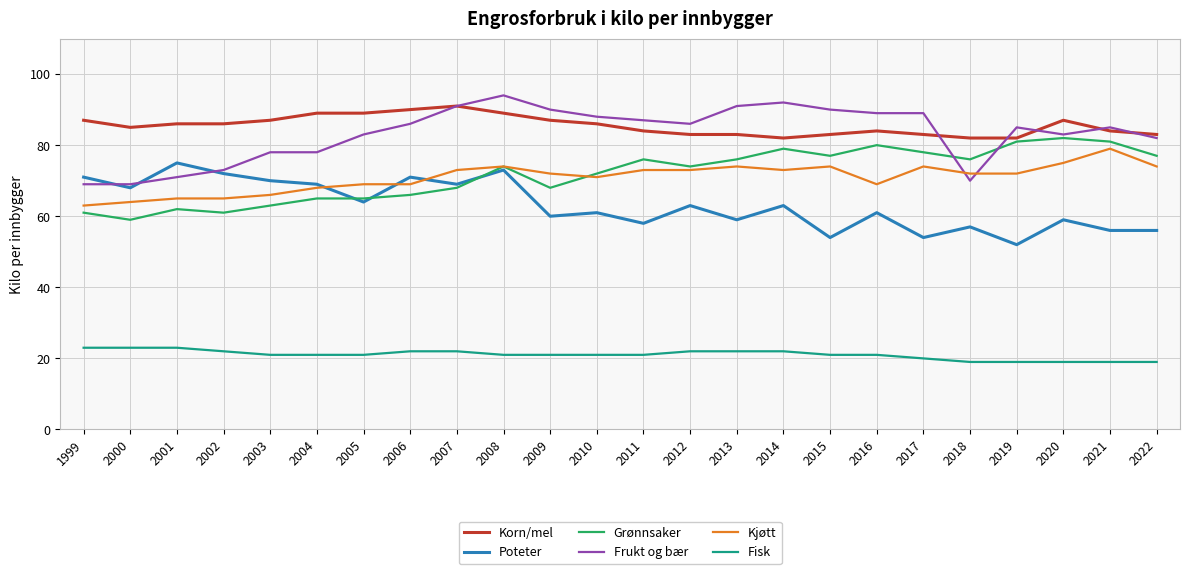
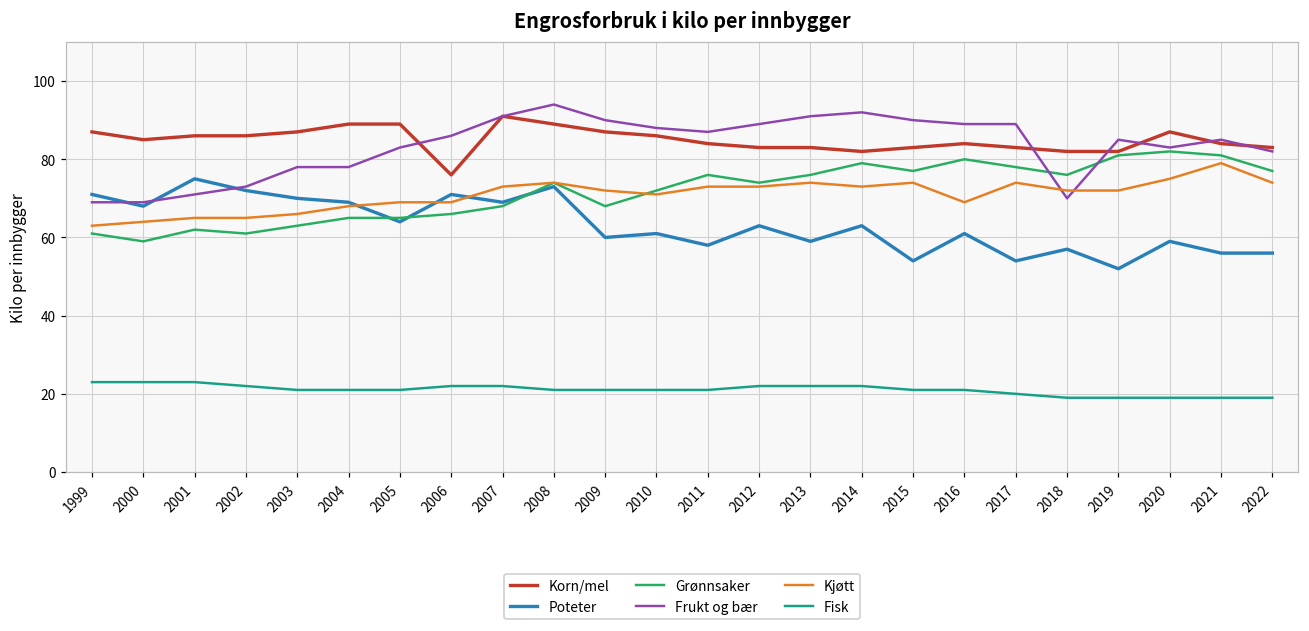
Korn/mel, 2006: 90 -> 76
Frukt og bær, 2012: 86 -> 89
